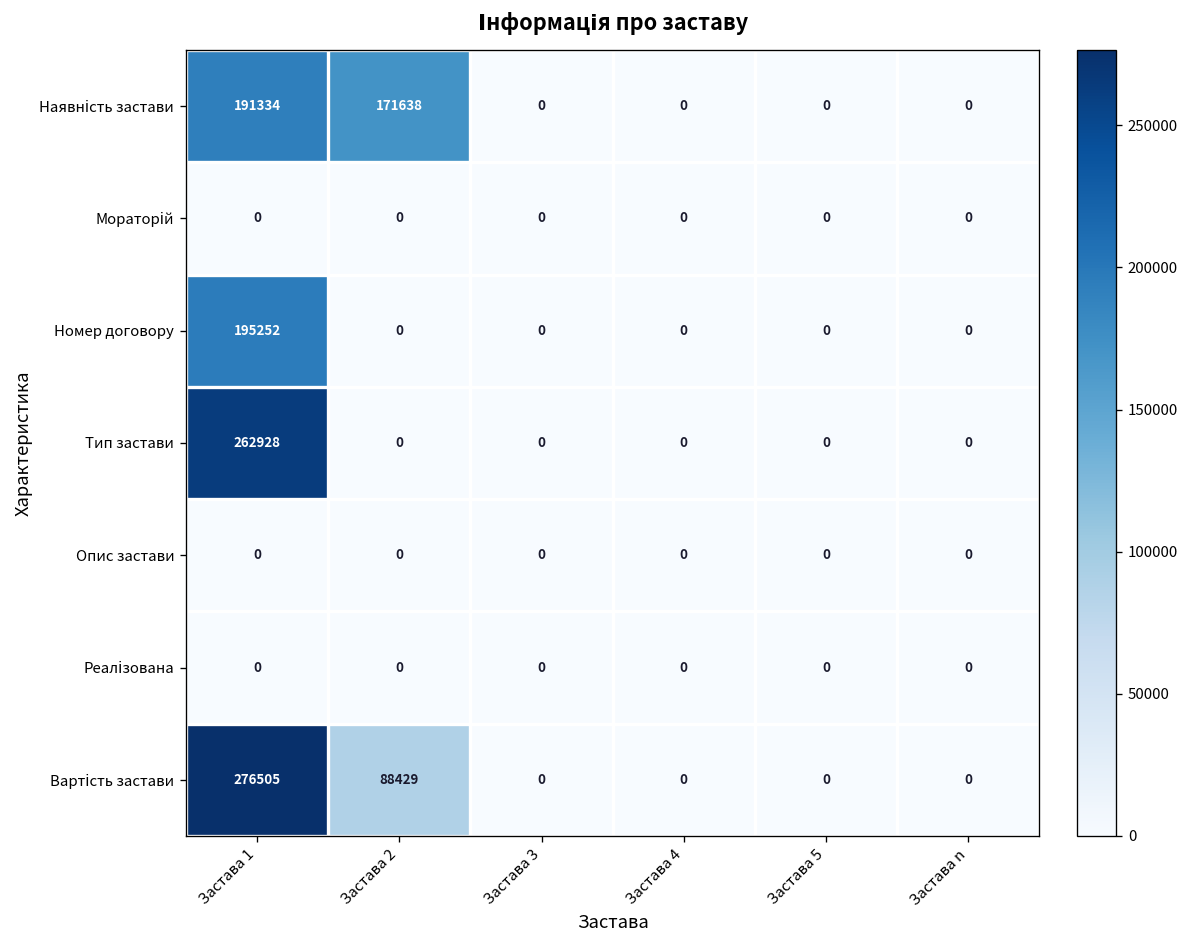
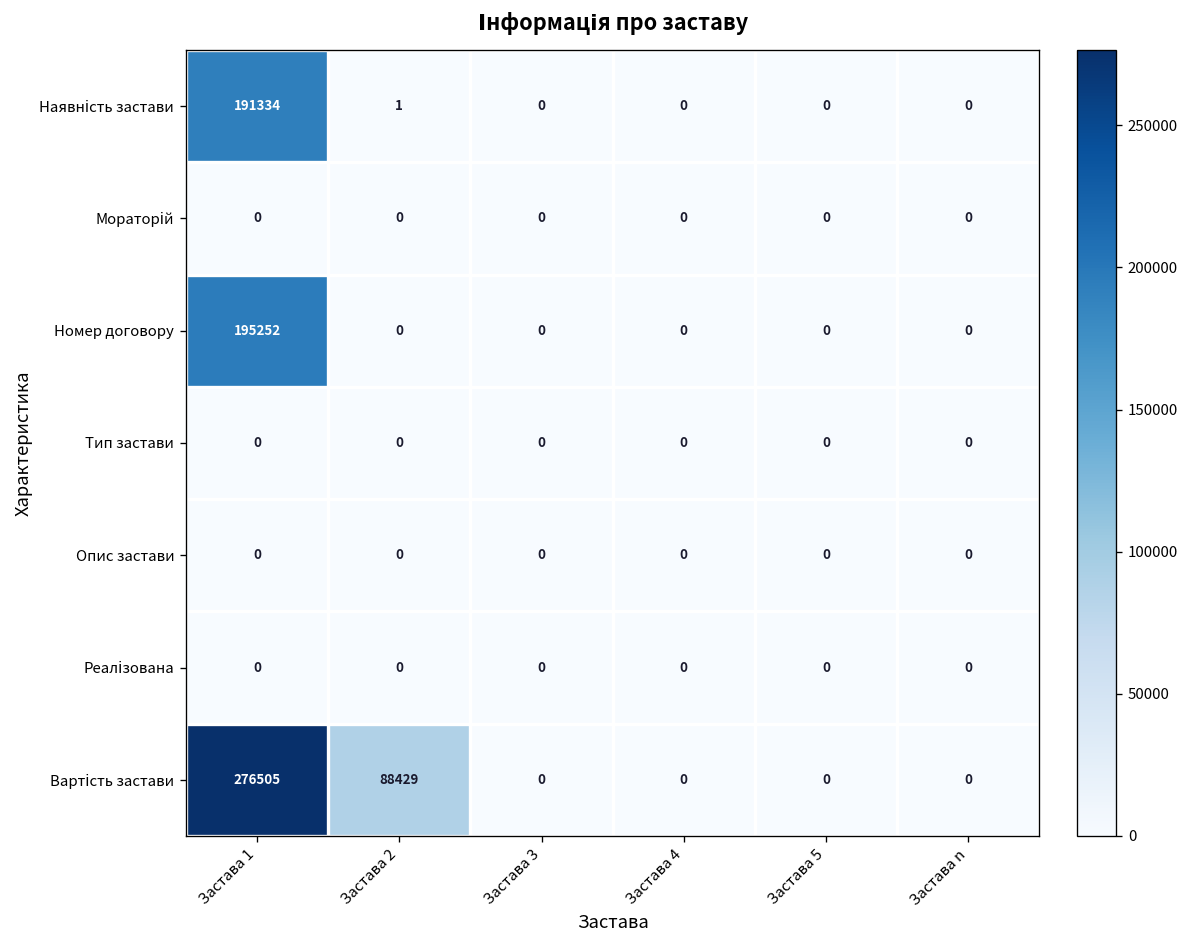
Наявність застави, Застава 2: 171638 -> 1
Тип застави, Застава 1: 262928 -> 0
